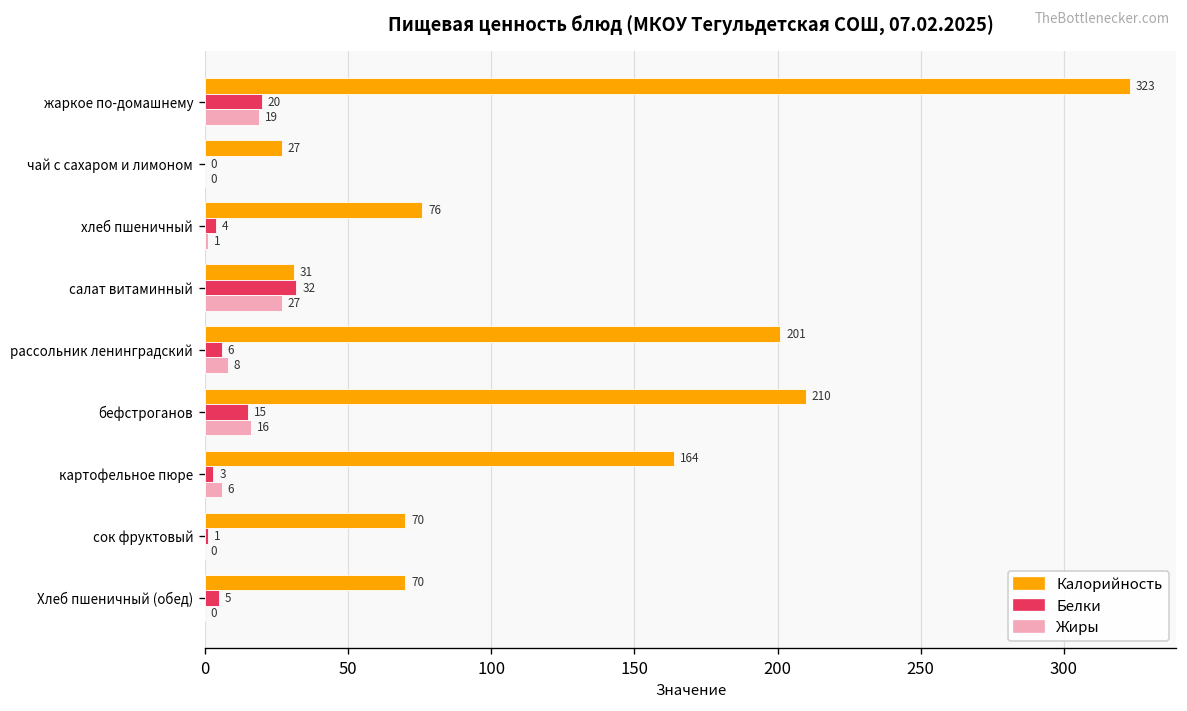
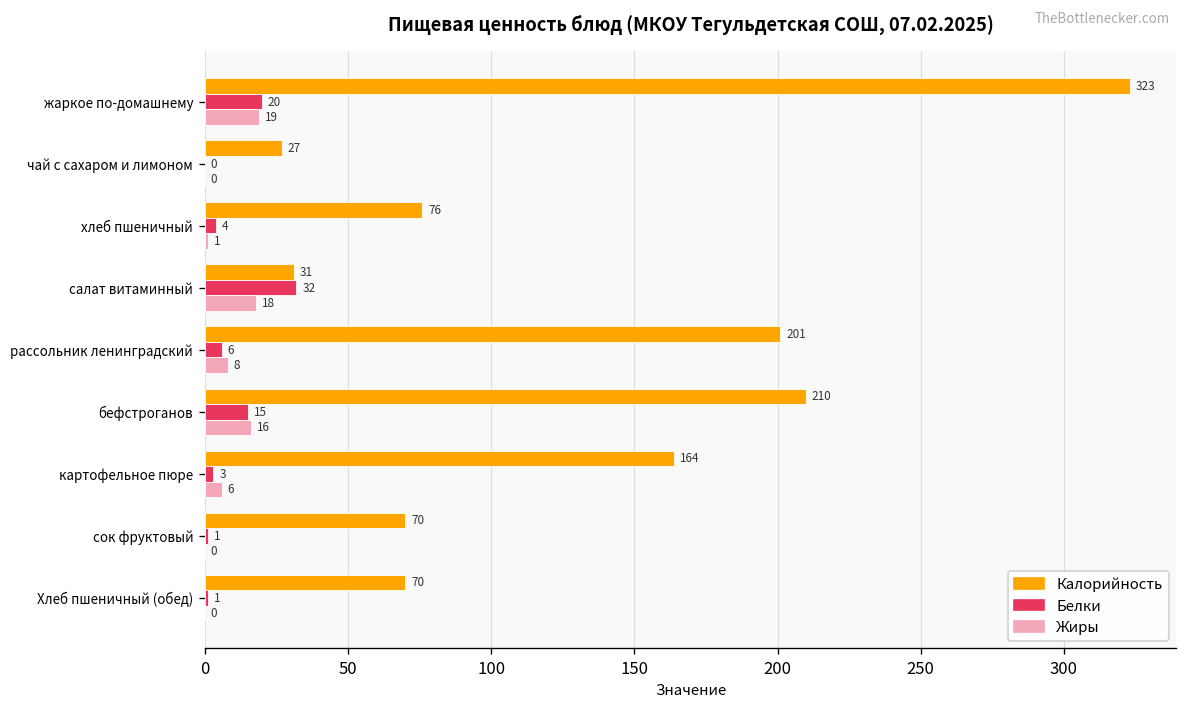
Жиры, салат витаминный: 27 -> 18
Белки, Хлеб пшеничный (обед): 5 -> 1
